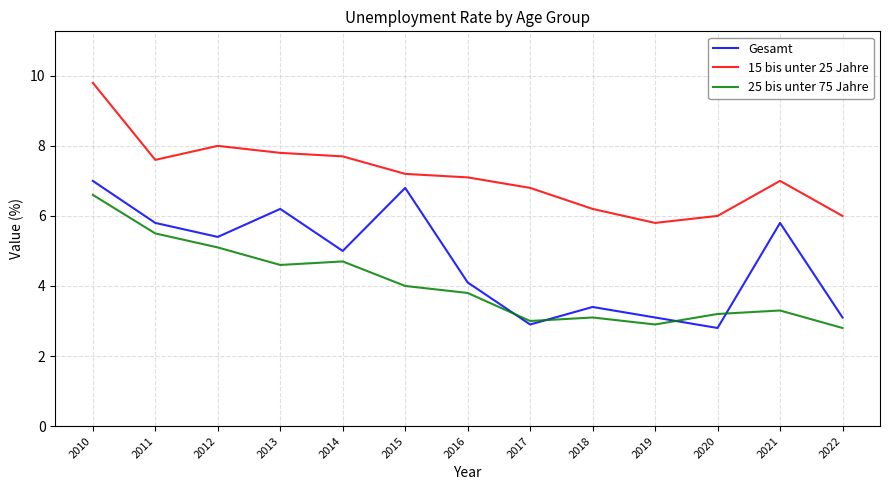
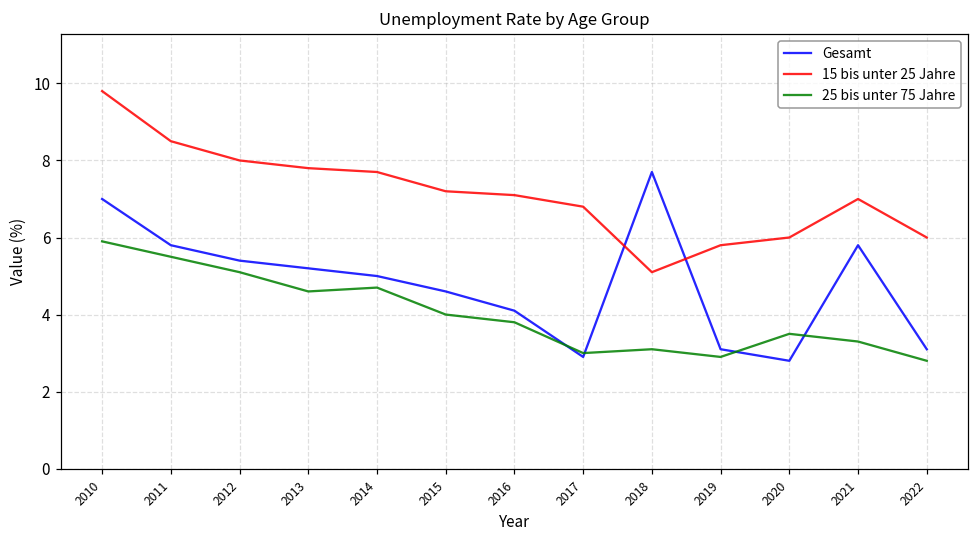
25 bis unter 75 Jahre, 2010: 6.6 -> 5.9
15 bis unter 25 Jahre, 2011: 7.6 -> 8.5
Gesamt, 2013: 6.2 -> 5.2
Gesamt, 2015: 6.8 -> 4.6
Gesamt, 2018: 3.4 -> 7.7
15 bis unter 25 Jahre, 2018: 6.2 -> 5.1
25 bis unter 75 Jahre, 2020: 3.2 -> 3.5
